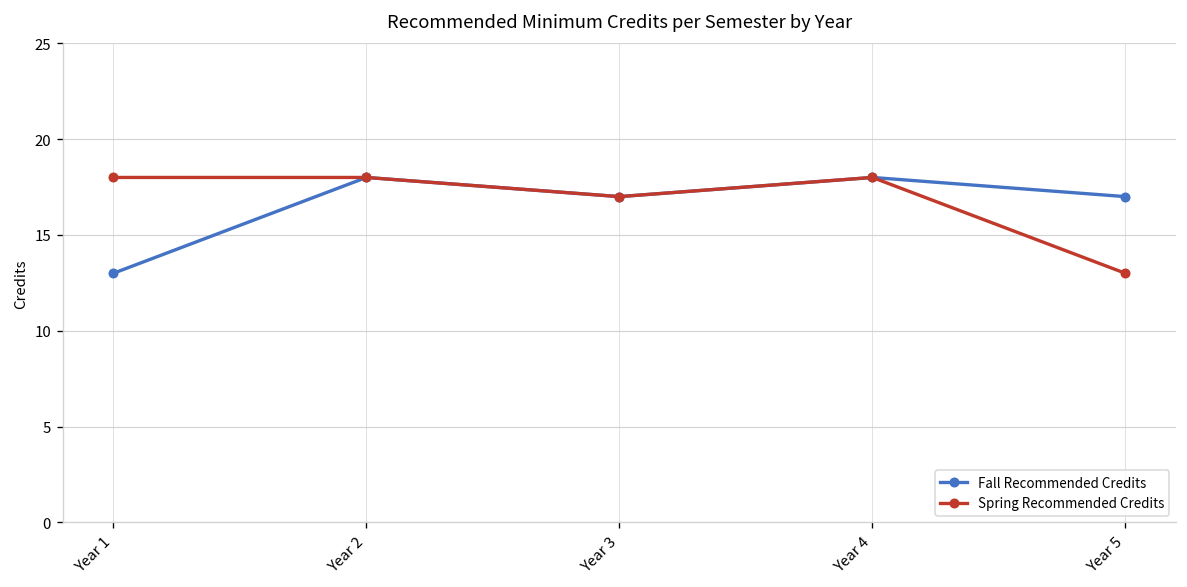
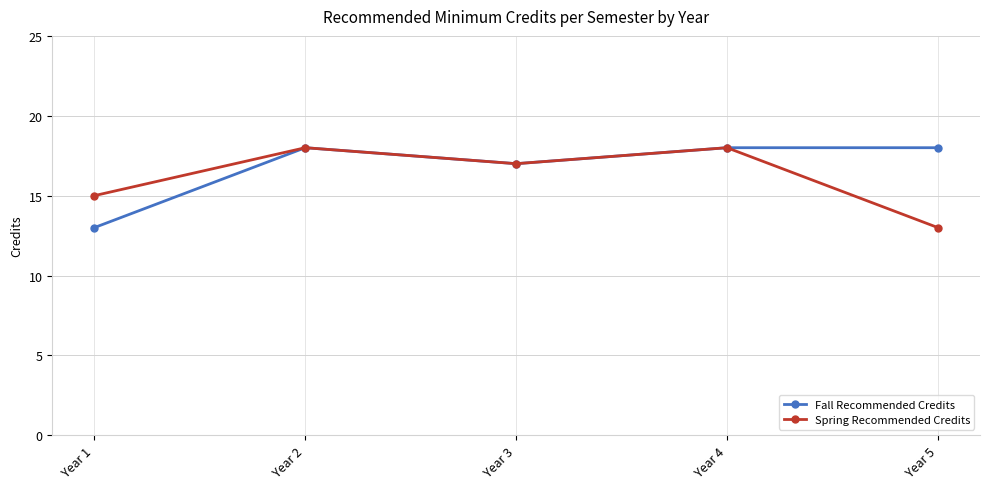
Spring Recommended Credits, Year 1: 18 -> 15
Fall Recommended Credits, Year 5: 17 -> 18
